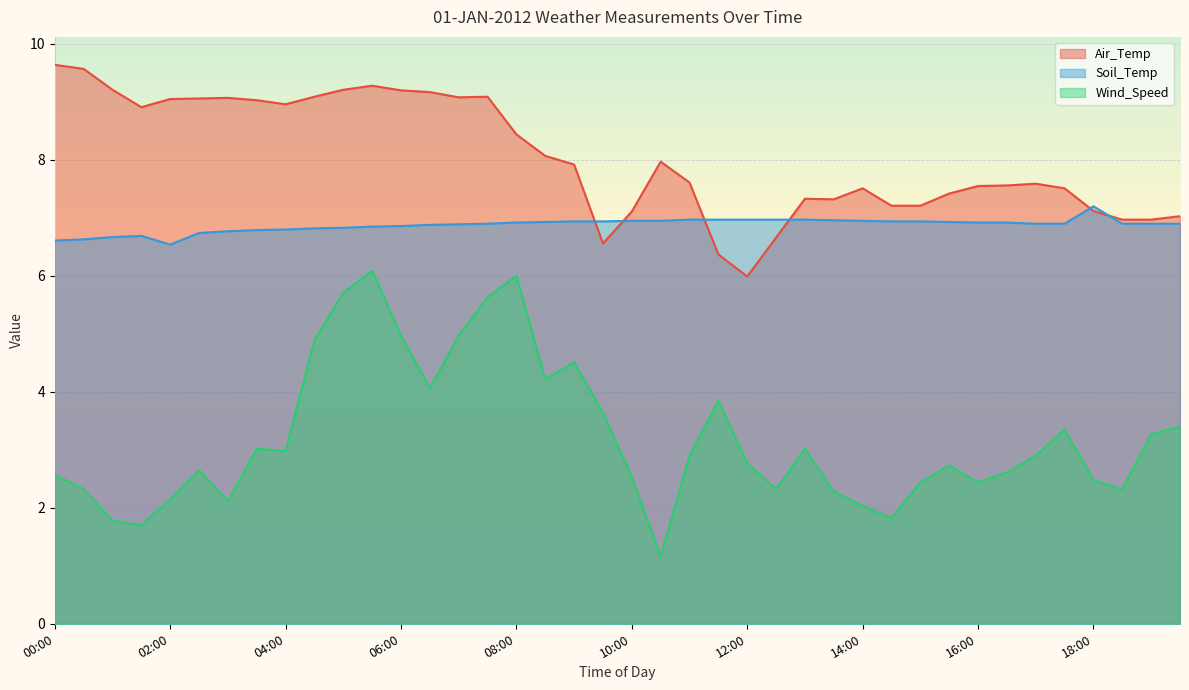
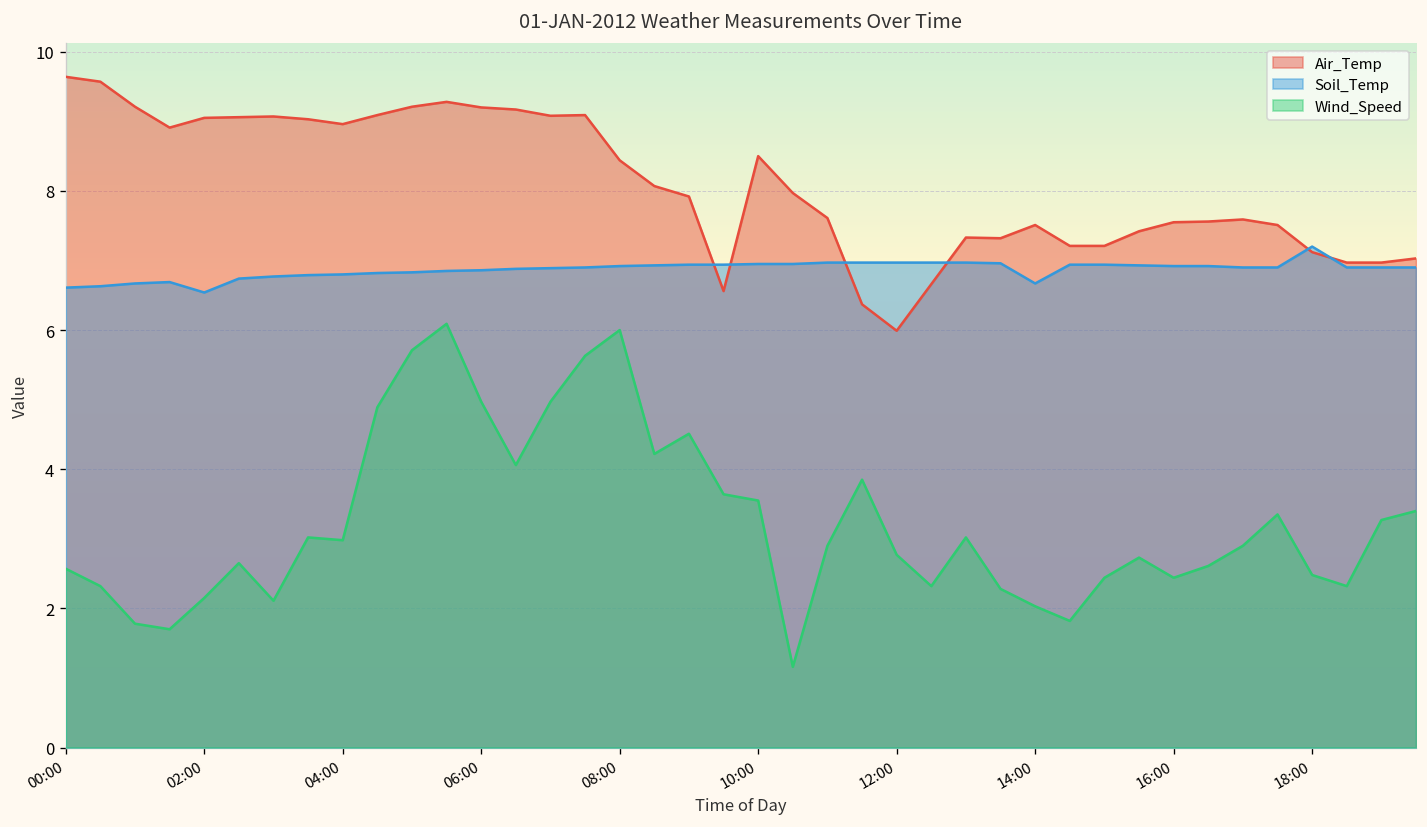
Air_Temp, 10:00: 7.1 -> 8.5
Wind_Speed, 10:00: 2.5 -> 3.6
Soil_Temp, 14:00: 7.0 -> 6.7
